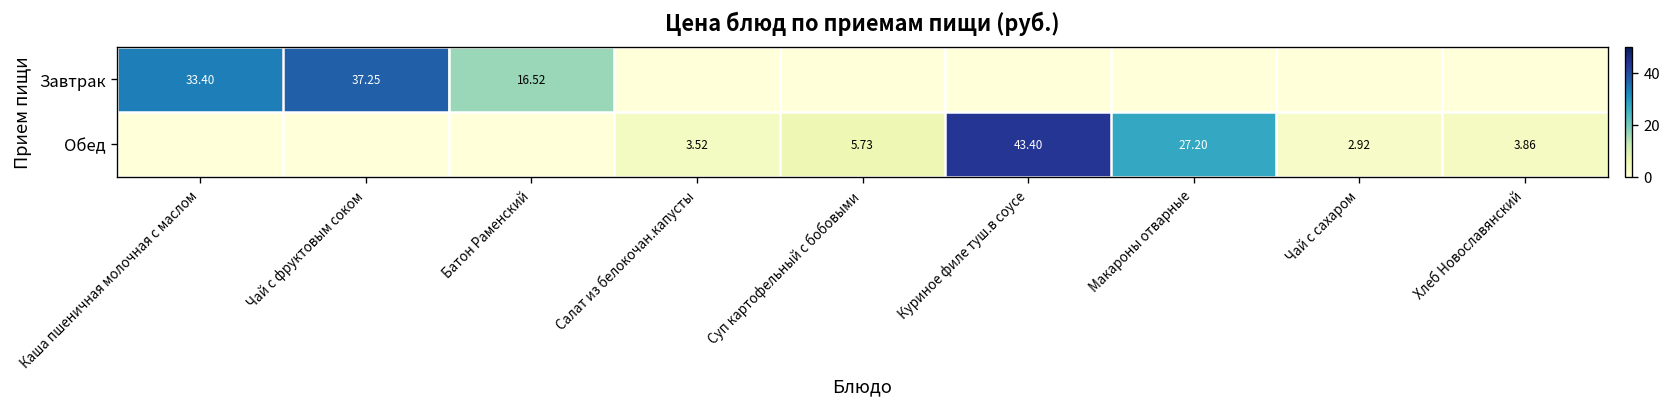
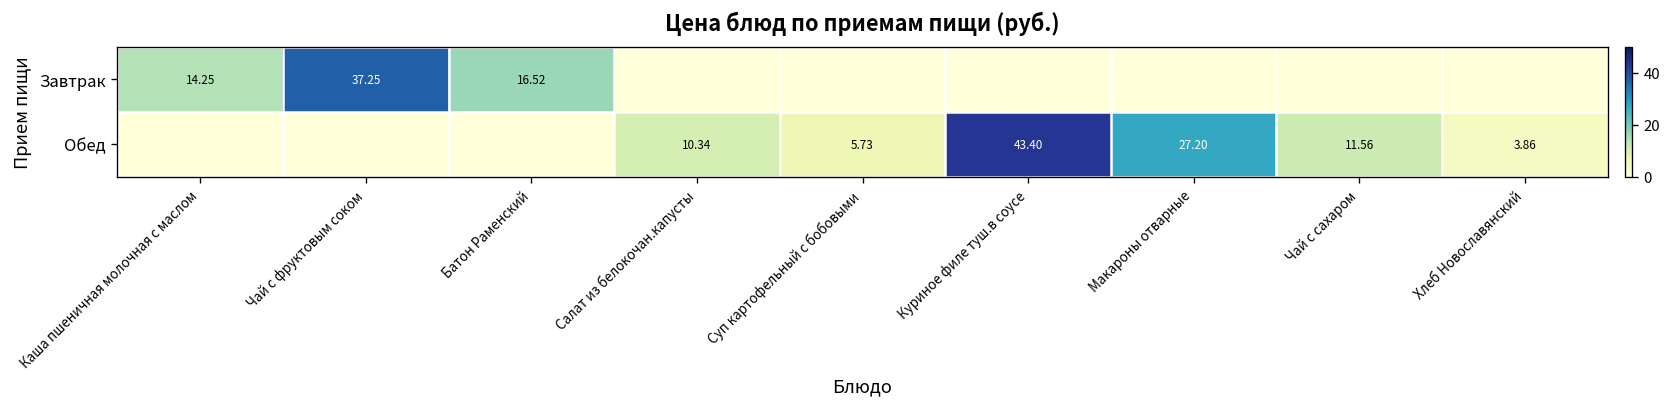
Завтрак, Каша пшеничная молочная с маслом: 33.40 -> 14.25
Обед, Салат из белокочан.капусты: 3.52 -> 10.34
Обед, Чай с сахаром: 2.92 -> 11.56
